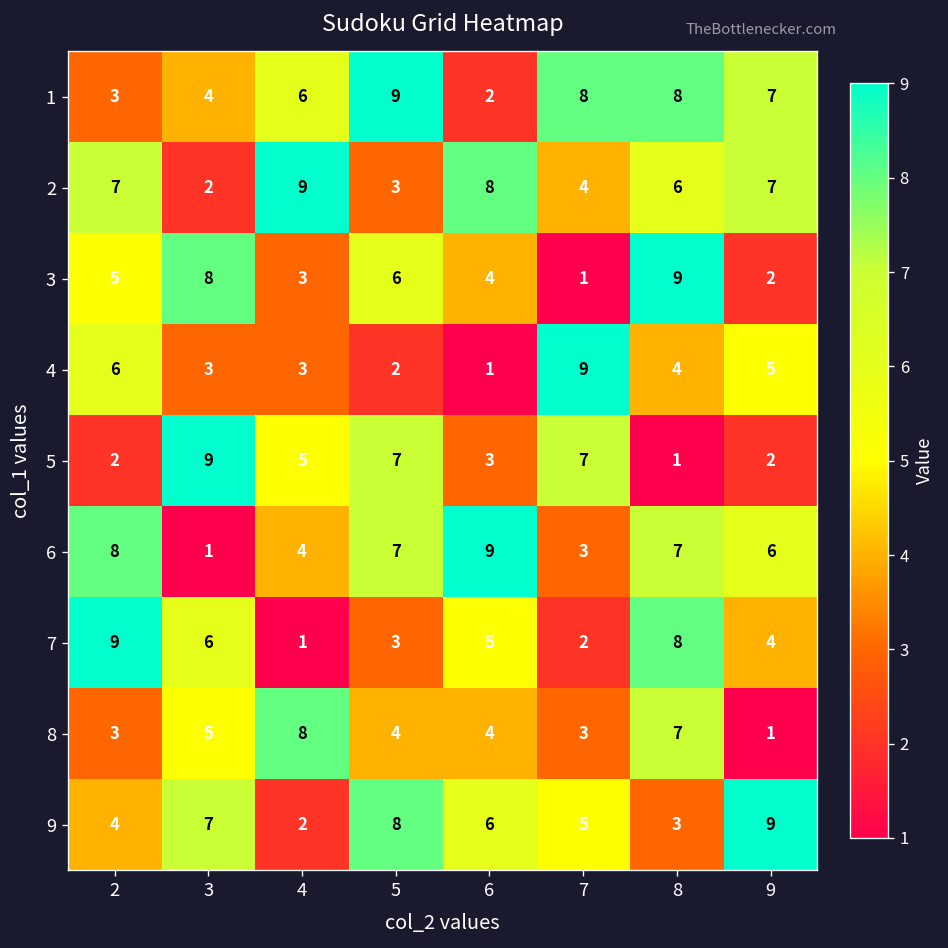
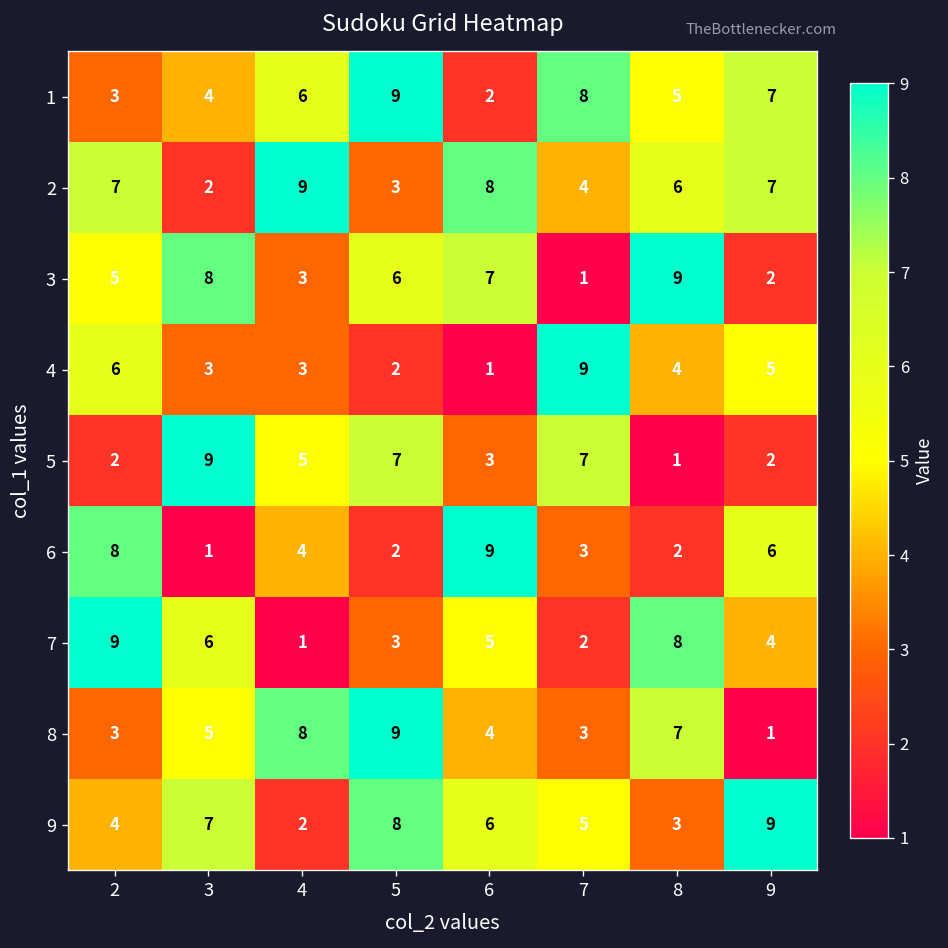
1, 8: 8 -> 5
3, 6: 4 -> 7
6, 5: 7 -> 2
6, 8: 7 -> 2
8, 5: 4 -> 9
